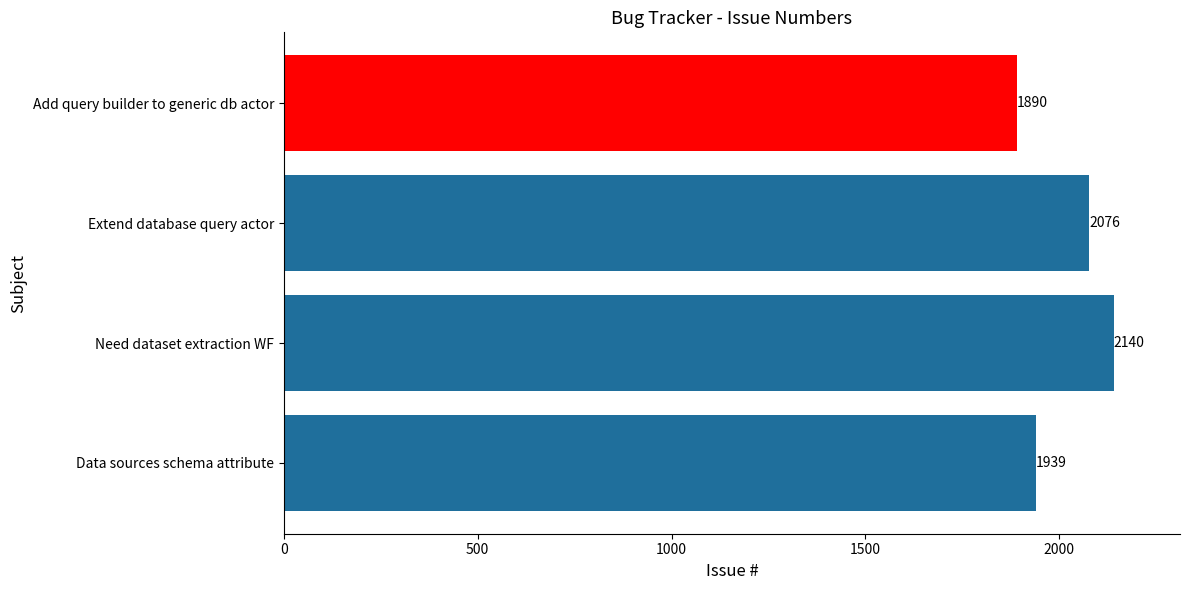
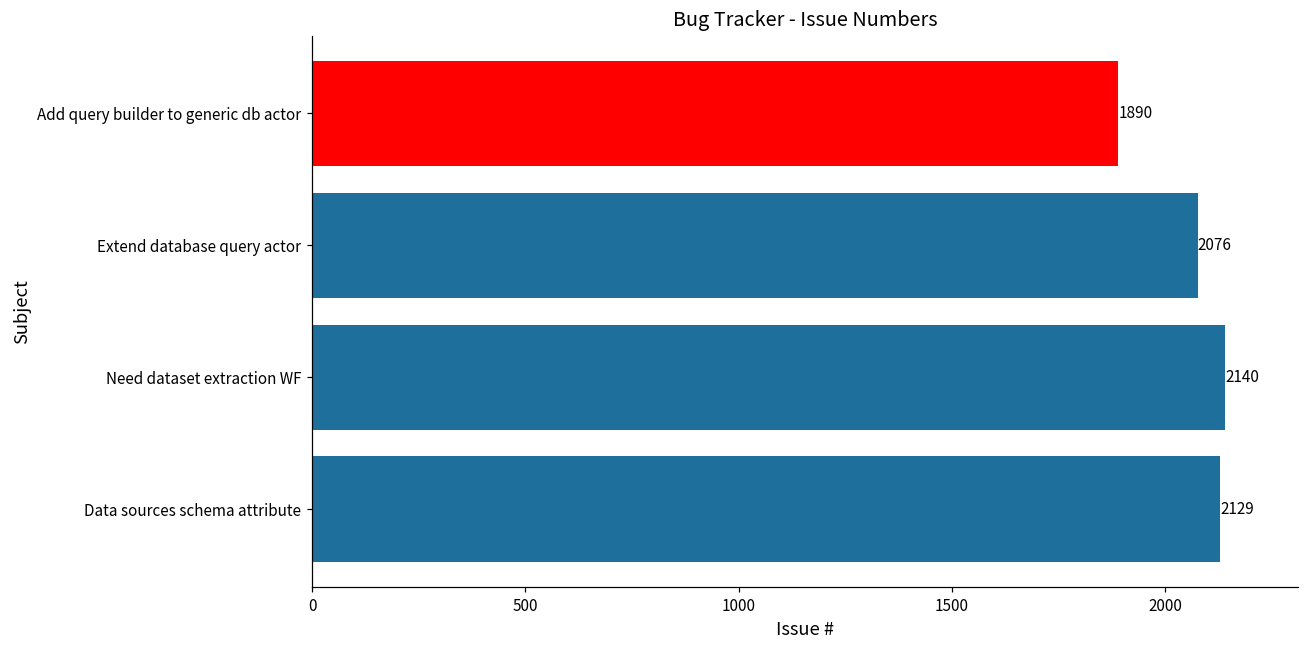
Data sources schema attribute: 1939 -> 2129
